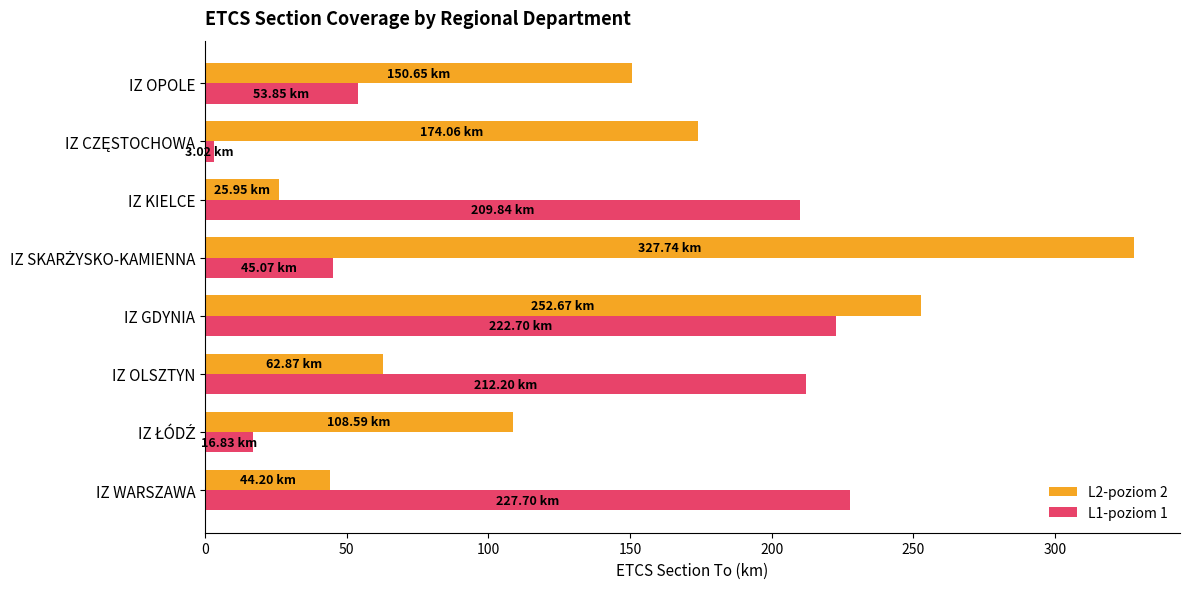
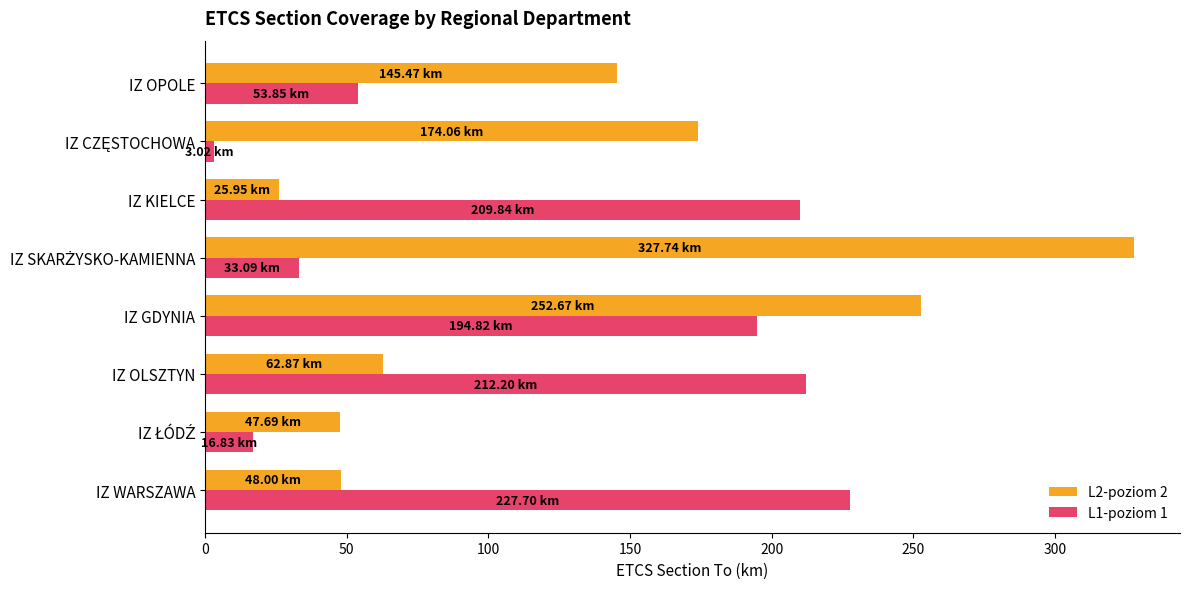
L2-poziom 2, IZ OPOLE: 150.65 -> 145.47
L1-poziom 1, IZ SKARŻYSKO-KAMIENNA: 45.07 -> 33.09
L1-poziom 1, IZ GDYNIA: 222.70 -> 194.82
L2-poziom 2, IZ ŁÓDŹ: 108.59 -> 47.69
L2-poziom 2, IZ WARSZAWA: 44.20 -> 48.00
